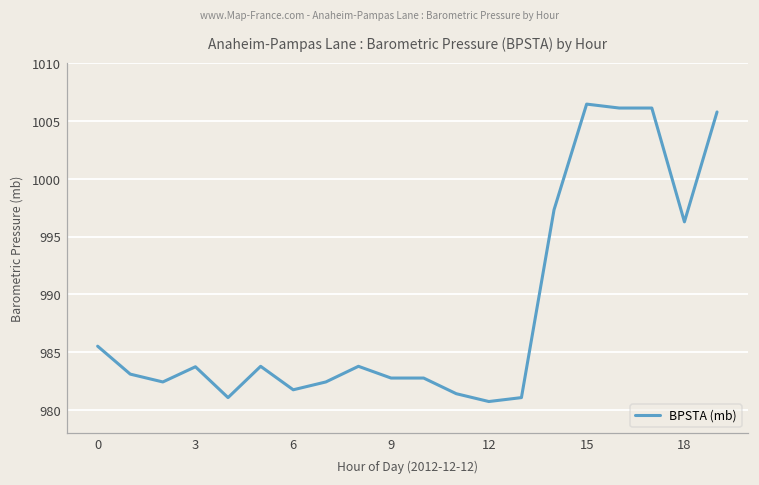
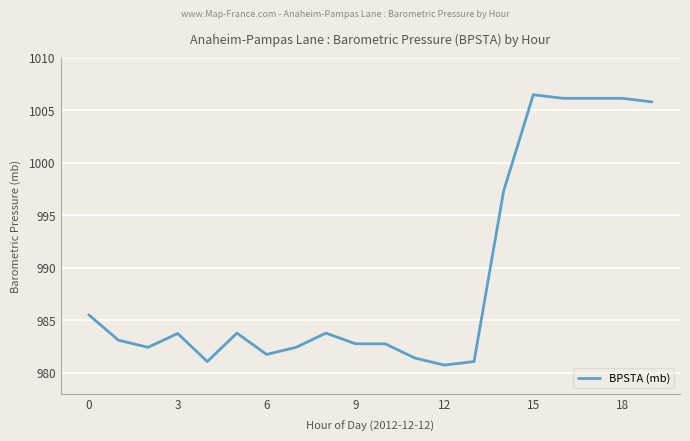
18: 996.3 -> 1006.1
